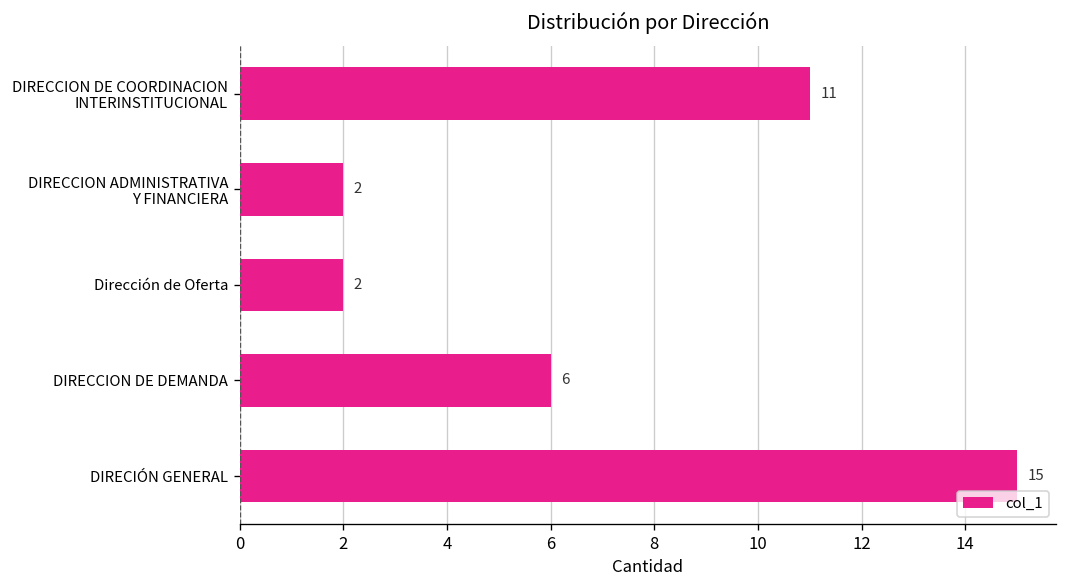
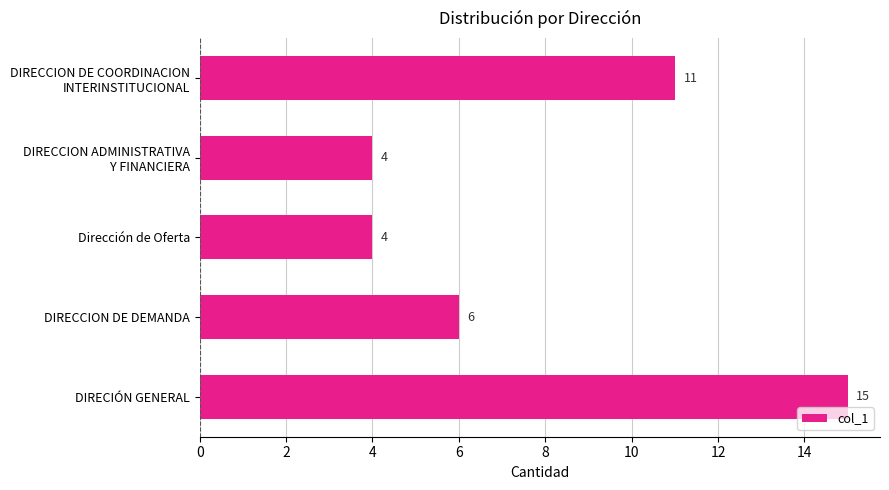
DIRECCION ADMINISTRATIVA Y FINANCIERA: 2 -> 4
Dirección de Oferta: 2 -> 4
